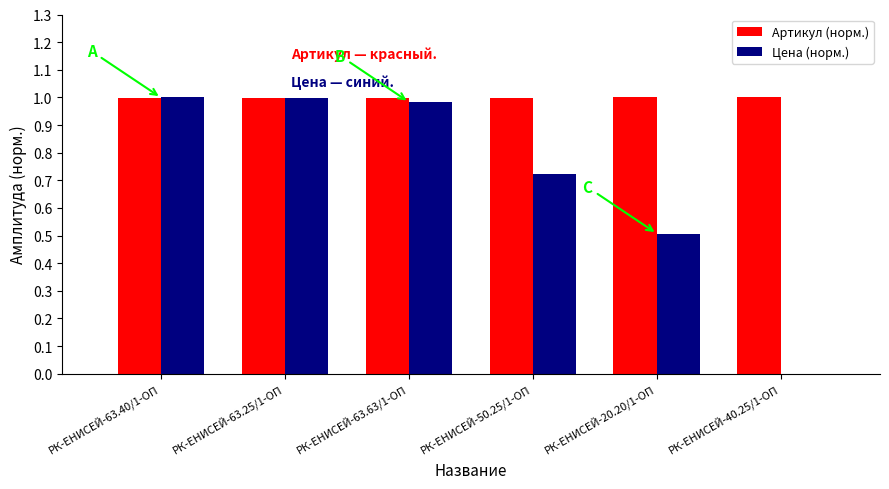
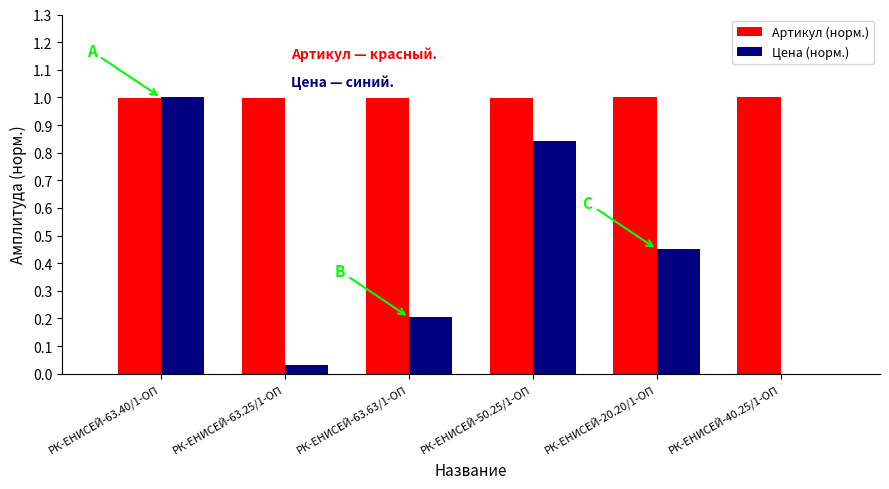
Цена (норм.), РК-ЕНИСЕЙ-63.25/1-ОП: 1.00 -> 0.03
Цена (норм.), РК-ЕНИСЕЙ-63.63/1-ОП: 0.98 -> 0.20
Цена (норм.), РК-ЕНИСЕЙ-50.25/1-ОП: 0.72 -> 0.84
Цена (норм.), РК-ЕНИСЕЙ-20.20/1-ОП: 0.51 -> 0.45
